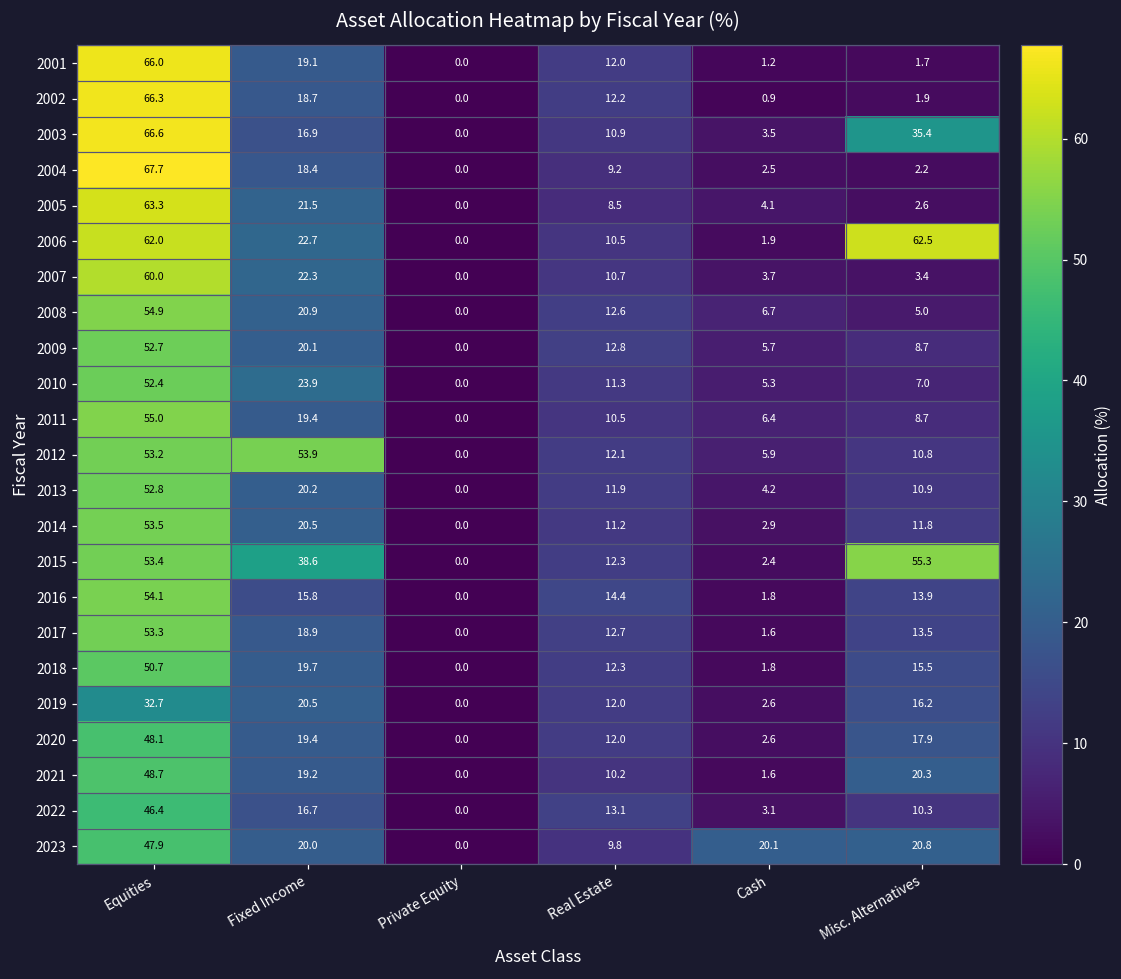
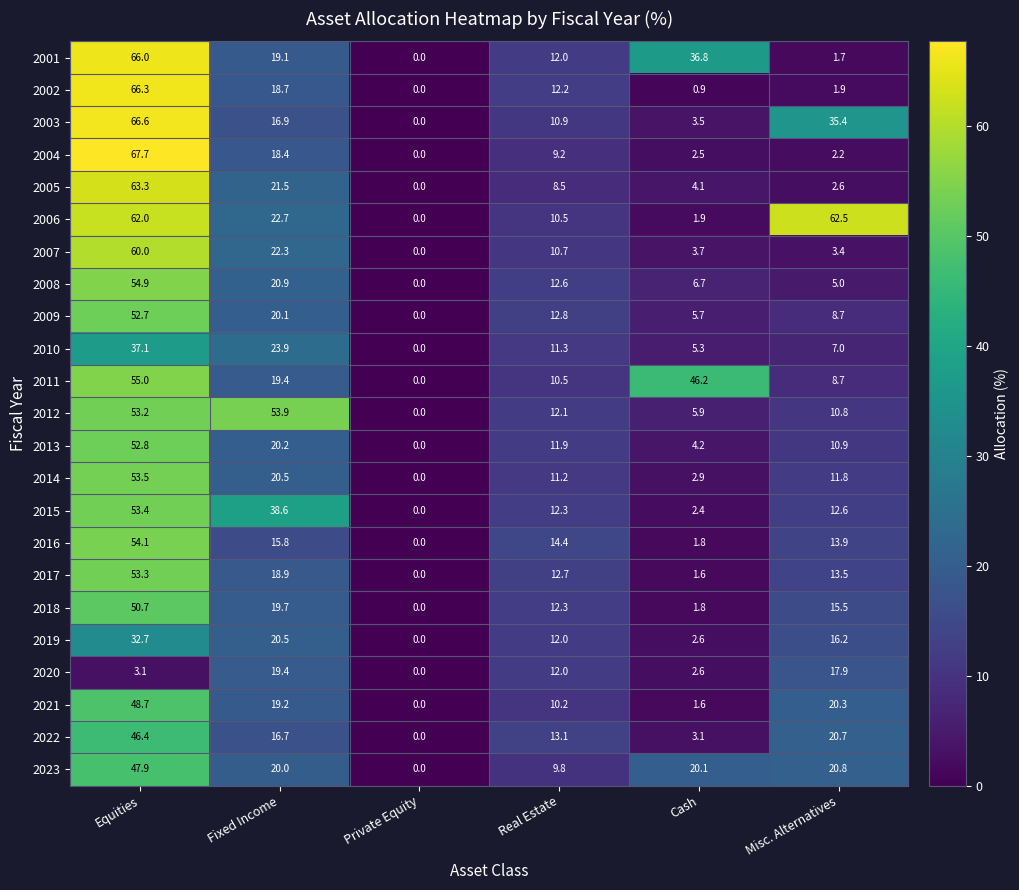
2001, Cash: 1.2 -> 36.8
2010, Equities: 52.4 -> 37.1
2011, Cash: 6.4 -> 46.2
2015, Misc. Alternatives: 55.3 -> 12.6
2020, Equities: 48.1 -> 3.1
2022, Misc. Alternatives: 10.3 -> 20.7
